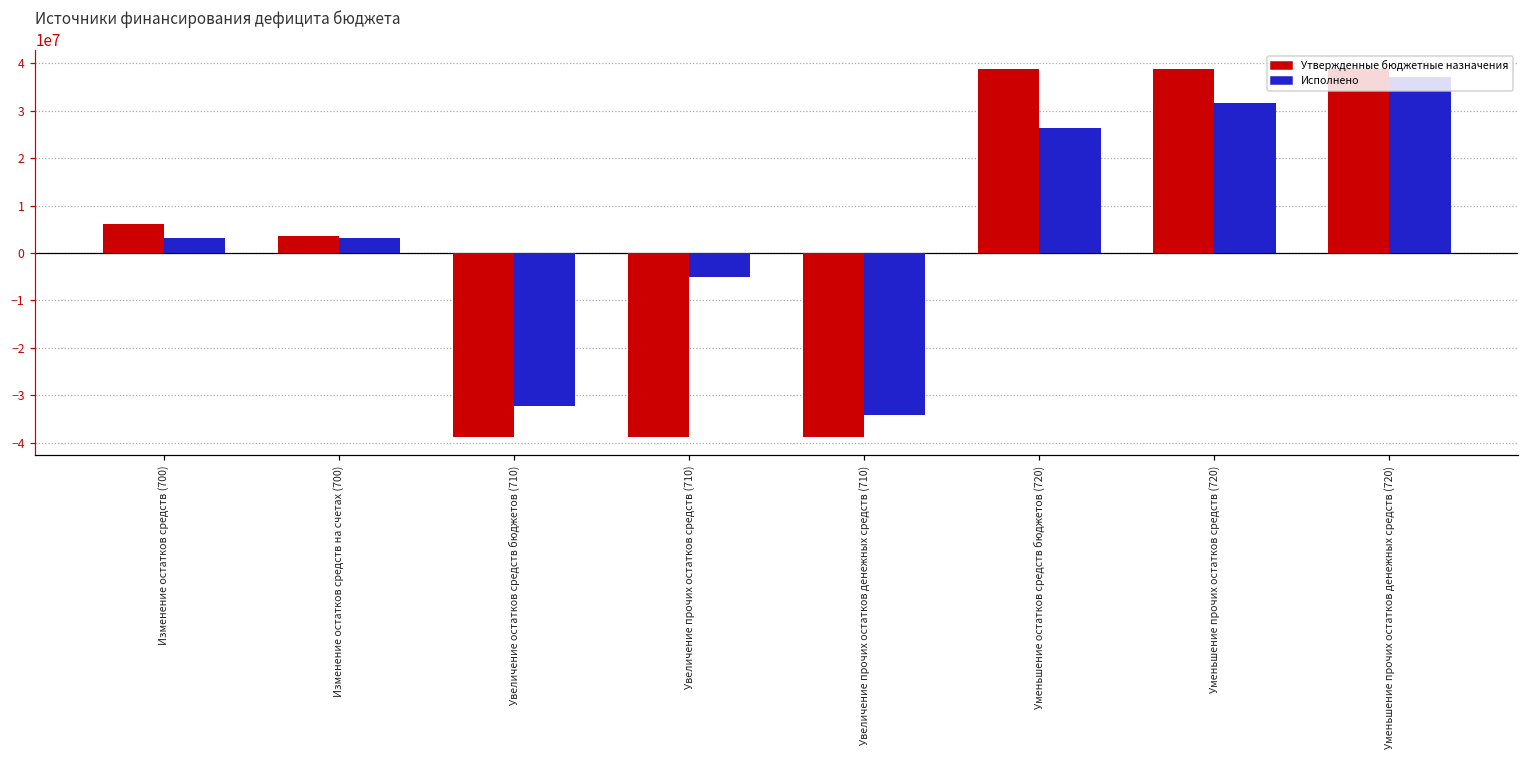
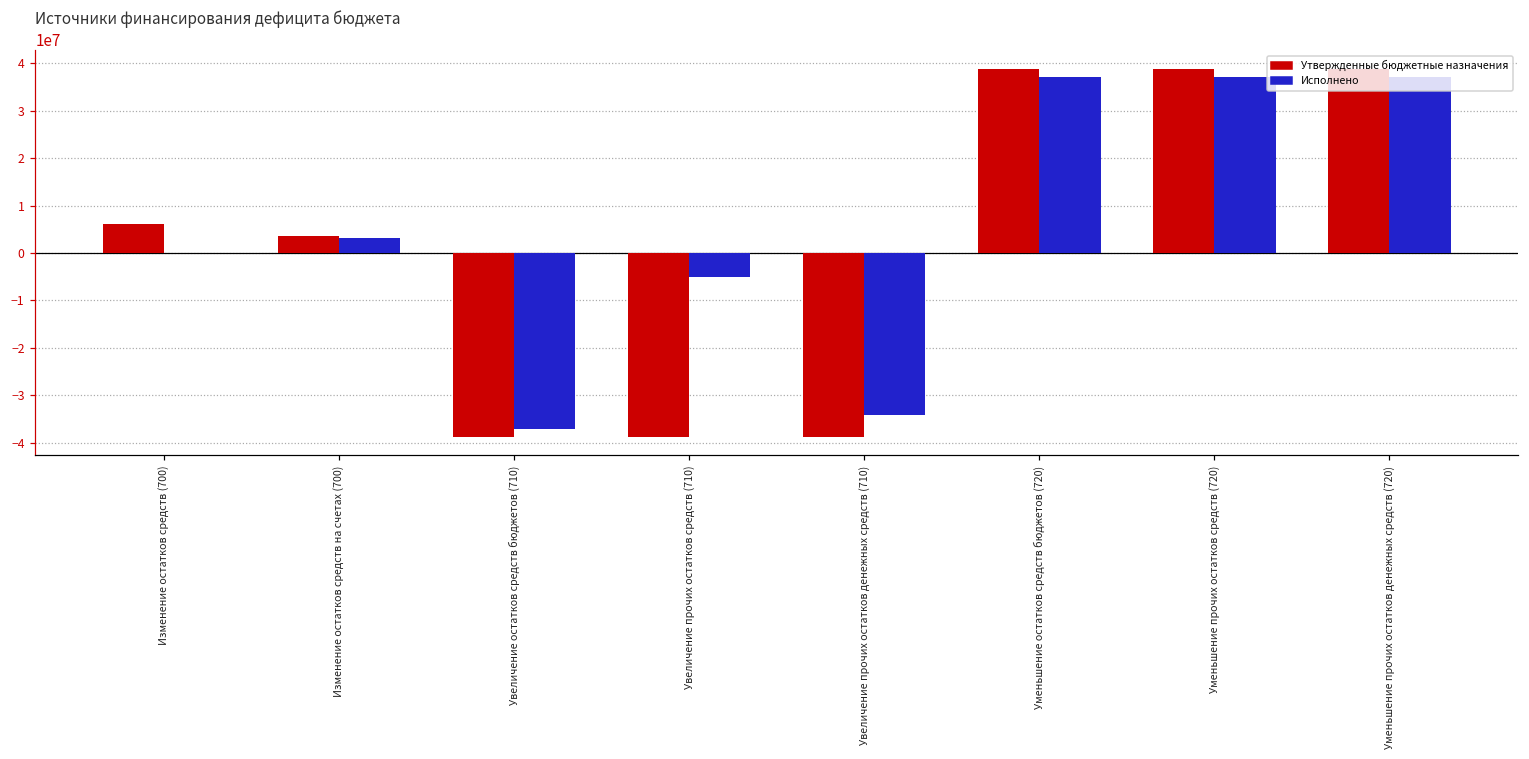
Исполнено, Изменение остатков средств (700): 3000000 -> 0
Исполнено, Увеличение остатков средств бюджетов (710): -32000000 -> -37000000
Исполнено, Уменьшение остатков средств бюджетов (720): 26000000 -> 37000000
Исполнено, Уменьшение прочих остатков средств (720): 32000000 -> 37000000
